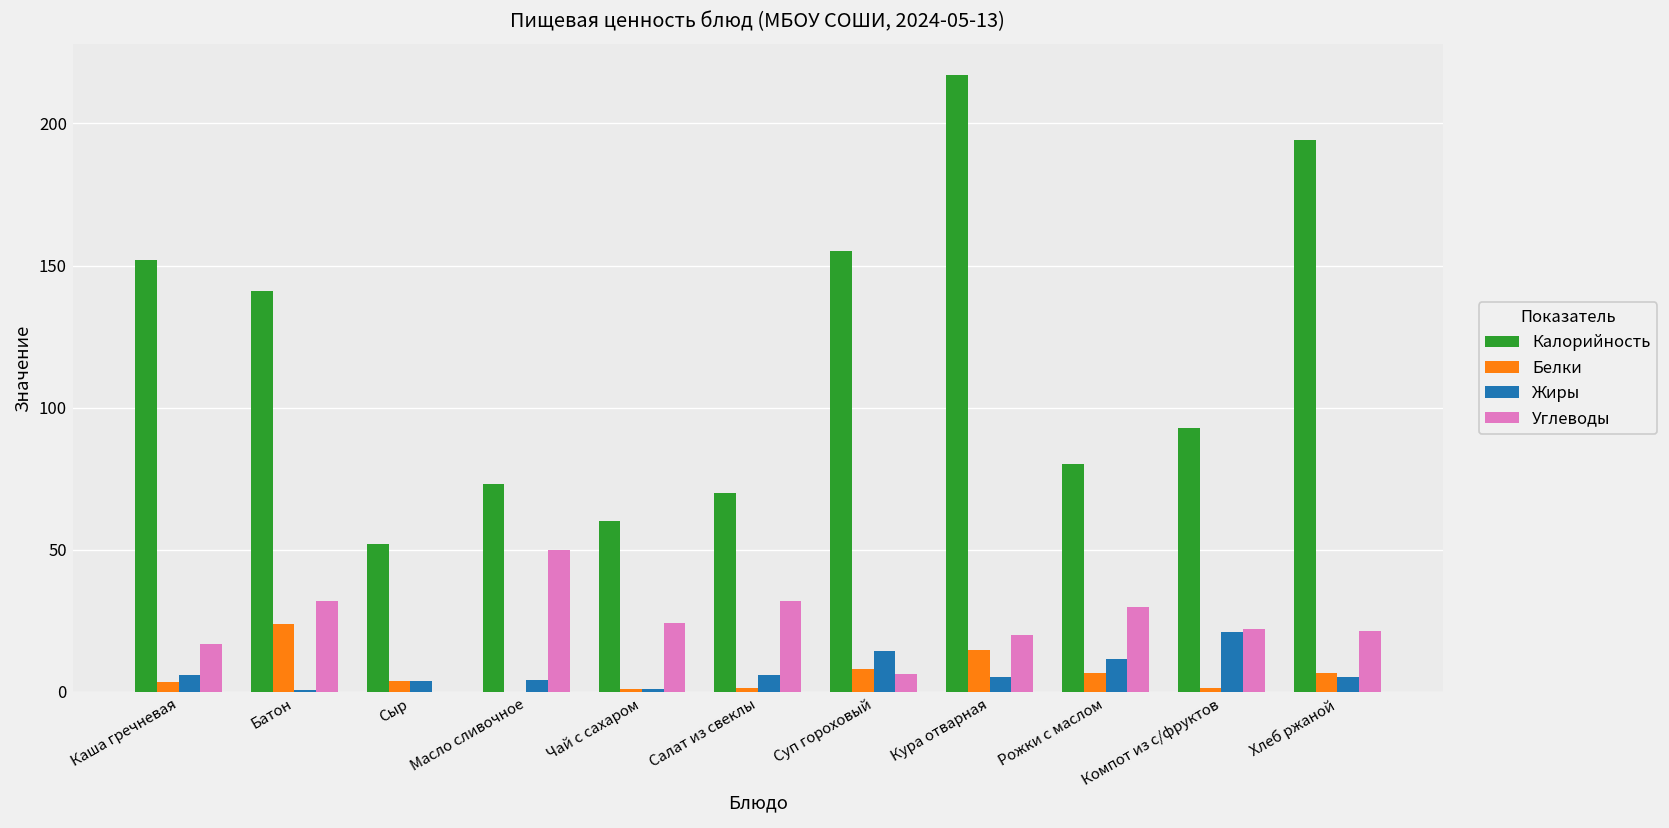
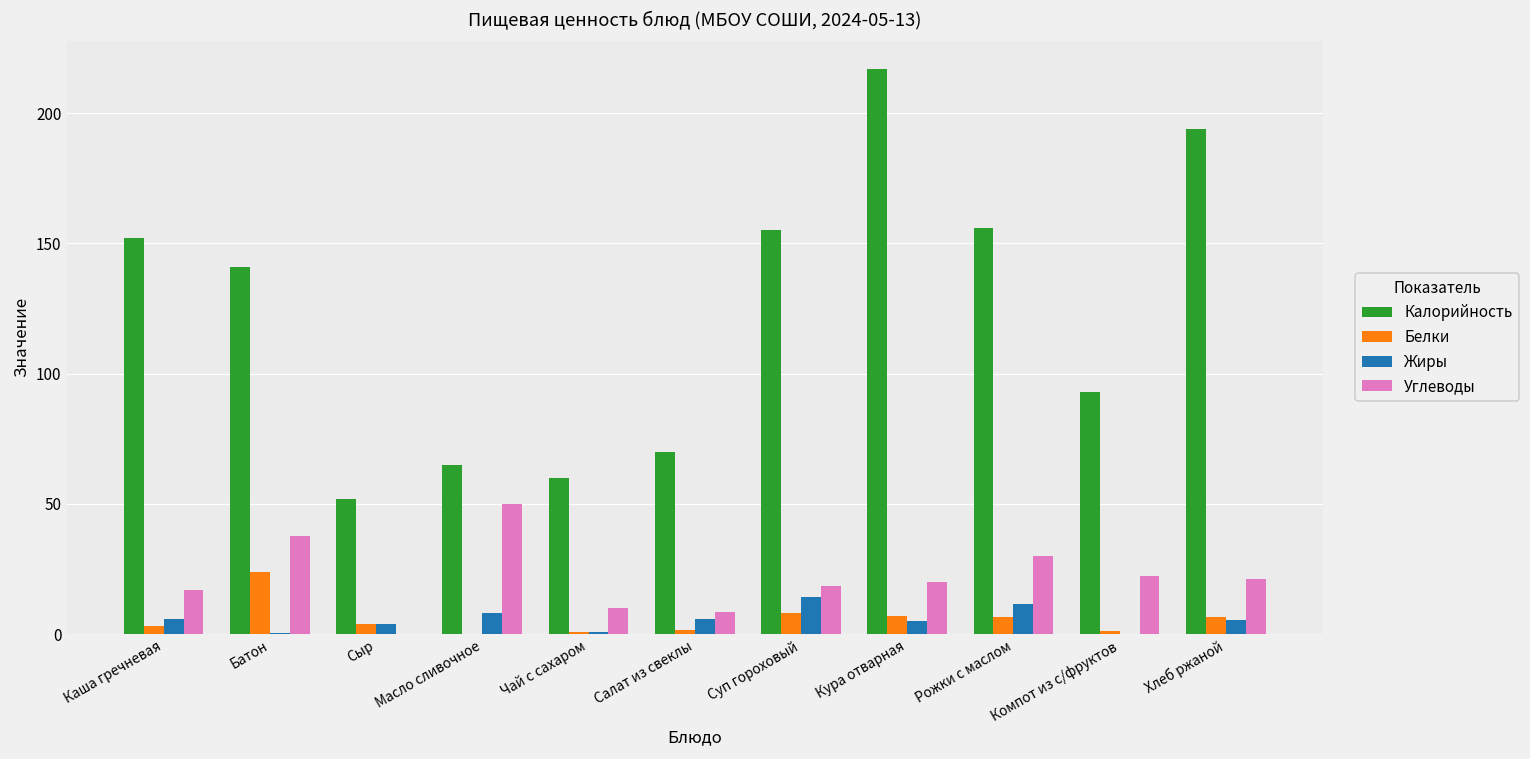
Углеводы, Батон: 32 -> 38
Калорийность, Масло сливочное: 73 -> 65
Жиры, Масло сливочное: 4 -> 8
Углеводы, Чай с сахаром: 24 -> 10
Углеводы, Салат из свеклы: 32 -> 9
Углеводы, Суп гороховый: 6 -> 18
Белки, Кура отварная: 15 -> 7
Калорийность, Рожки с маслом: 80 -> 156
Жиры, Компот из с/фруктов: 21 -> 0
